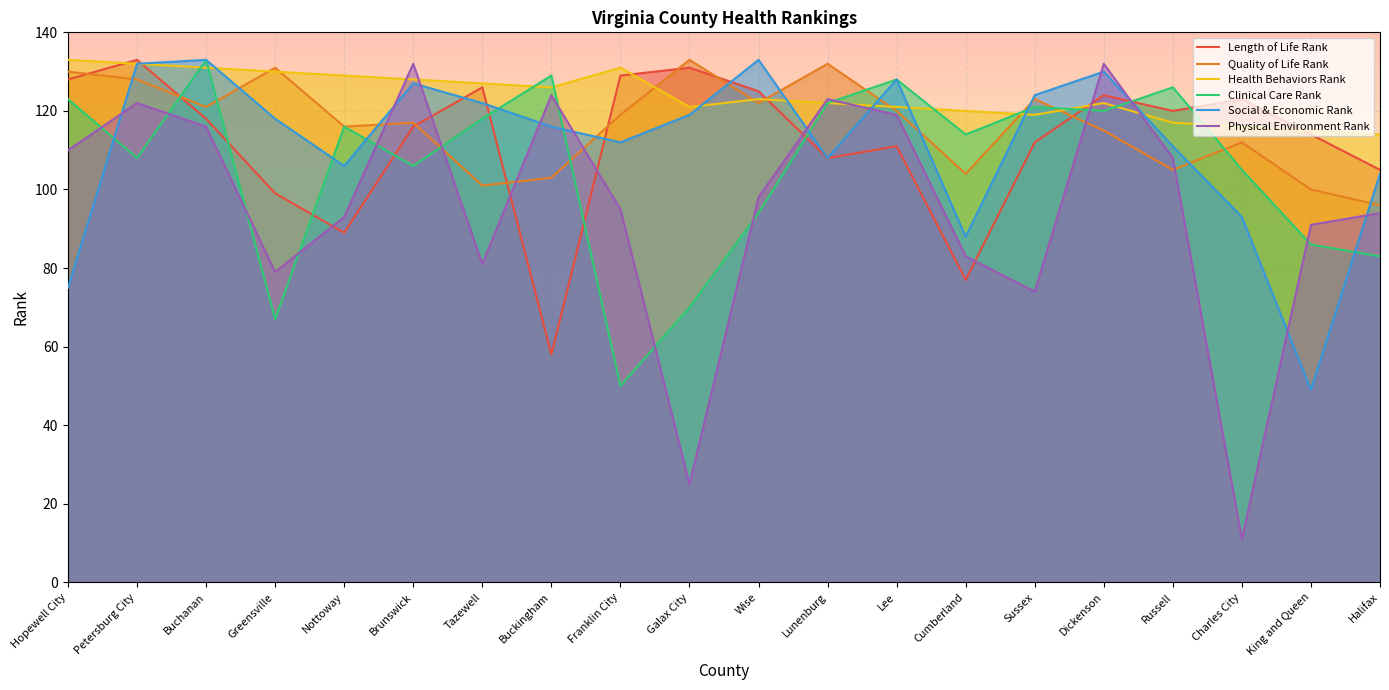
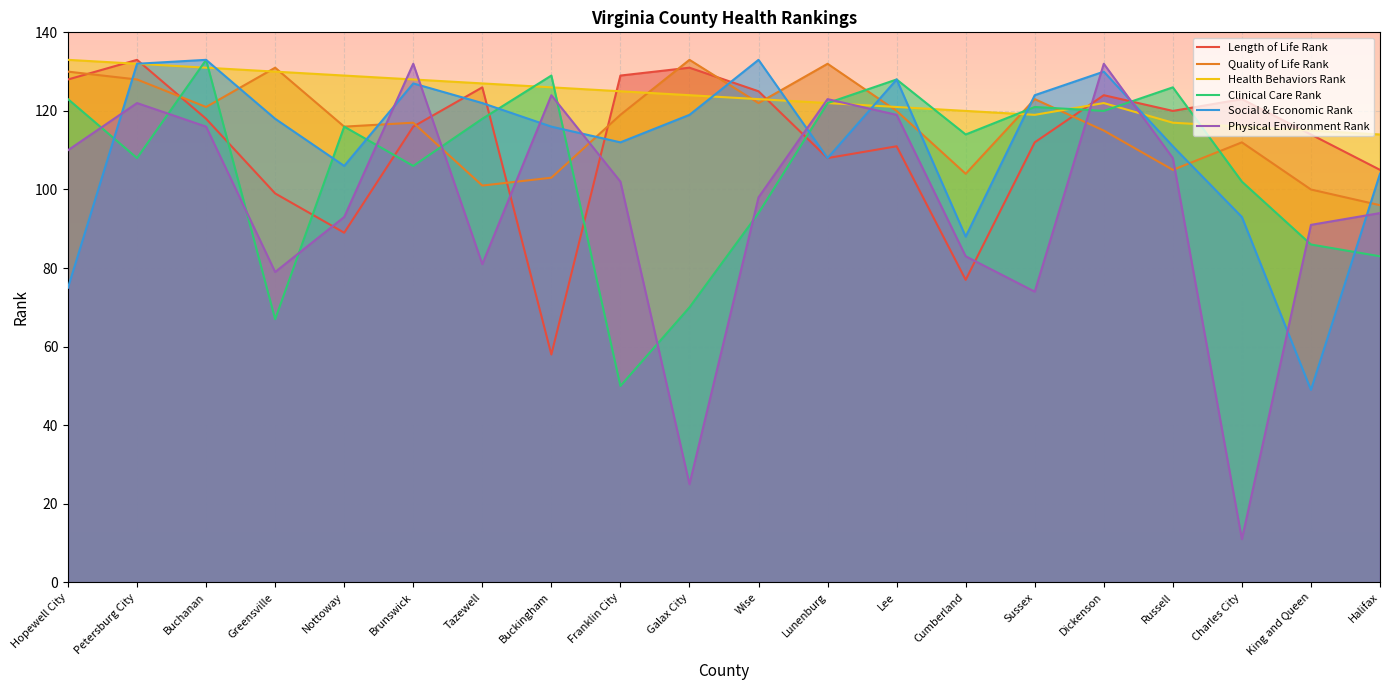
Health Behaviors Rank, Franklin City: 131 -> 125
Physical Environment Rank, Franklin City: 95 -> 102
Health Behaviors Rank, Galax City: 121 -> 124
Clinical Care Rank, Charles City: 105 -> 102
